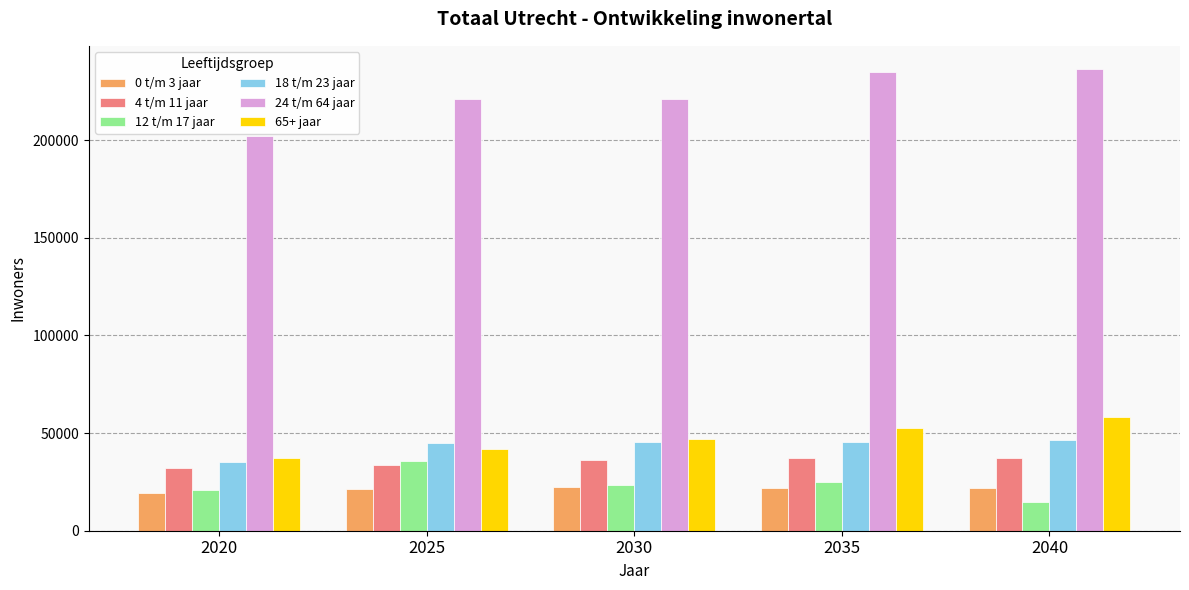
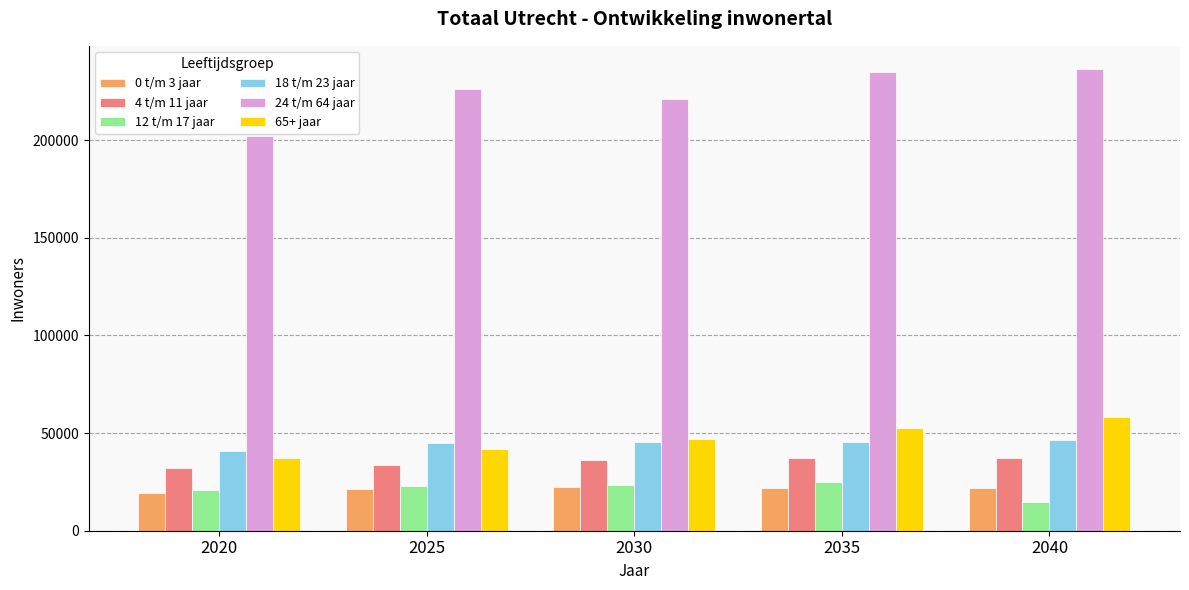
18 t/m 23 jaar, 2020: 35000 -> 41000
12 t/m 17 jaar, 2025: 36000 -> 23000
24 t/m 64 jaar, 2025: 221000 -> 226000
